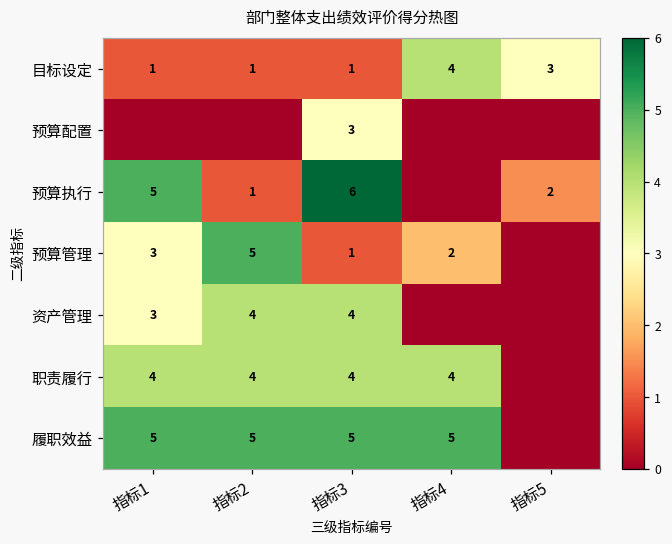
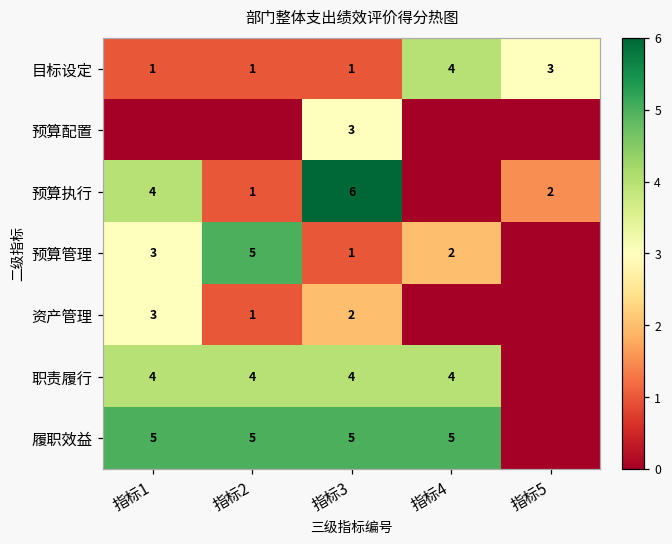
预算执行, 指标1: 5 -> 4
资产管理, 指标2: 4 -> 1
资产管理, 指标3: 4 -> 2
